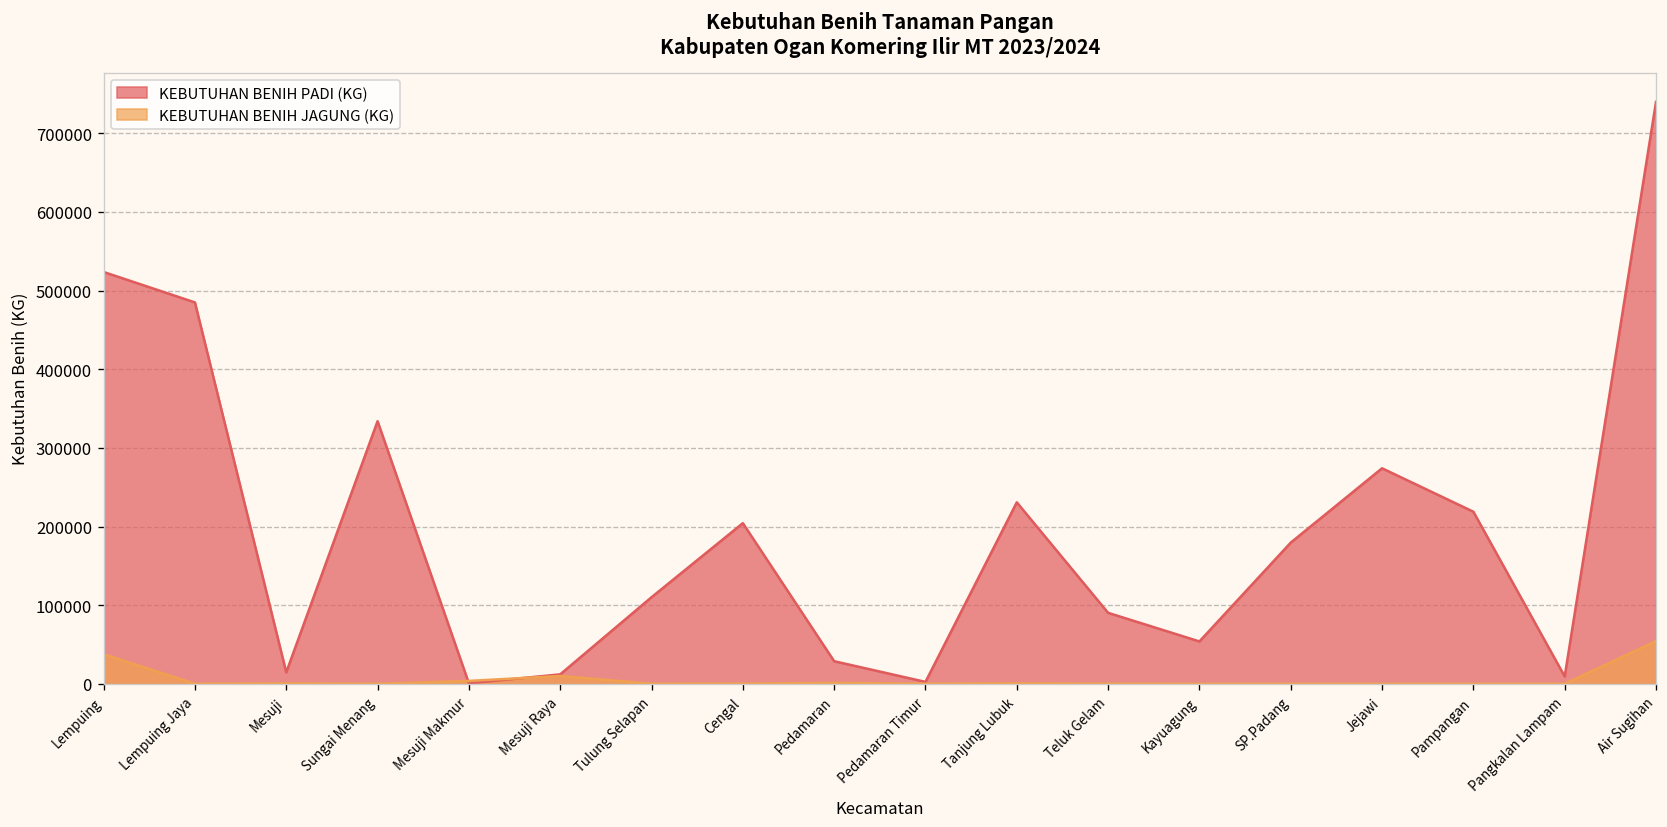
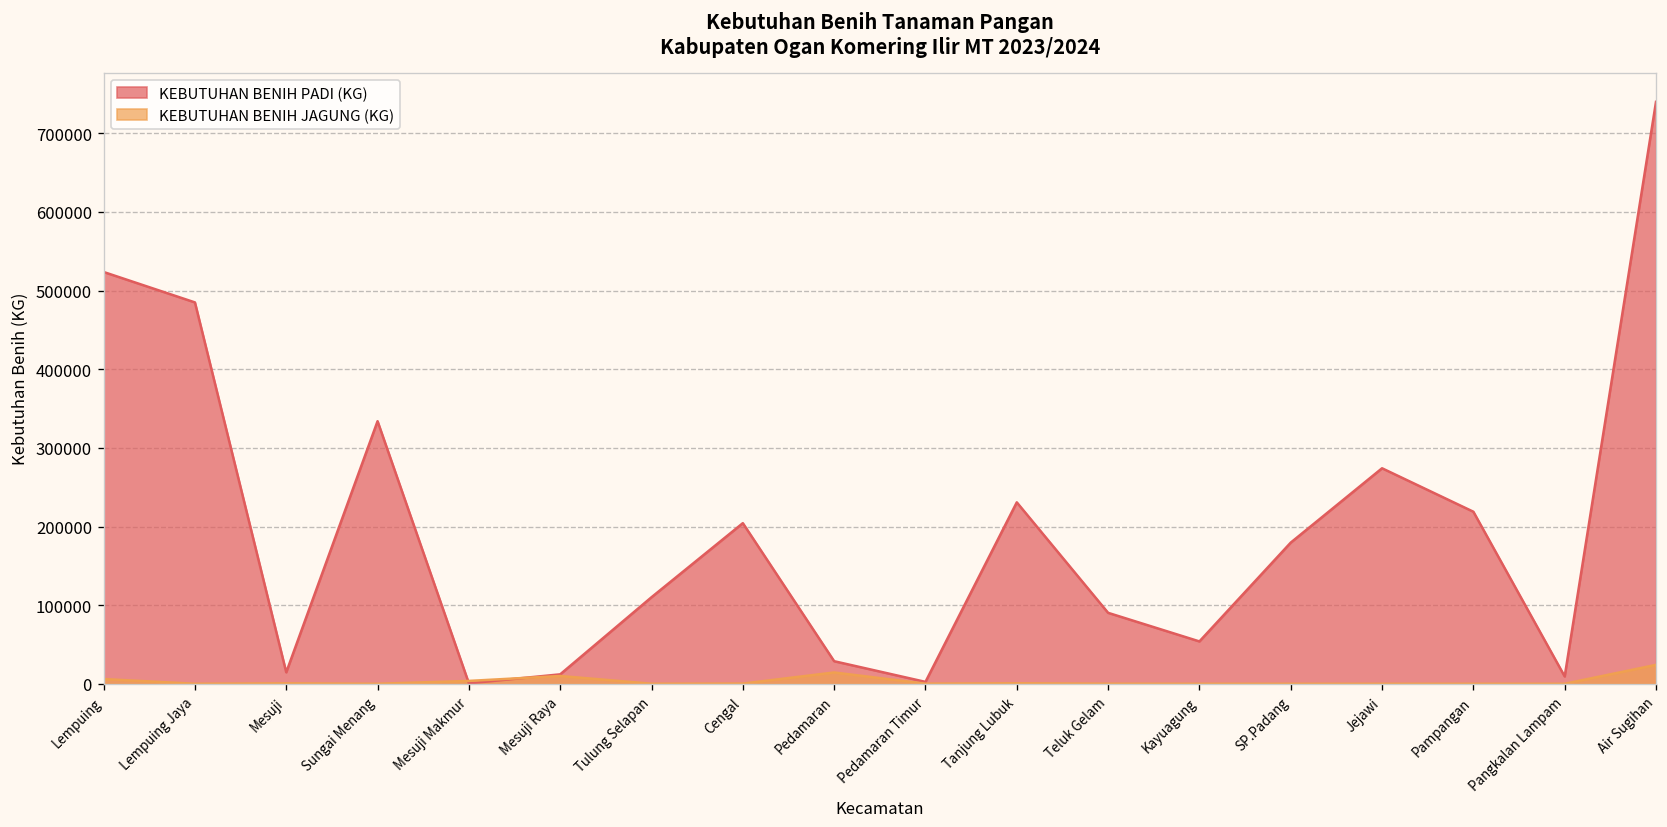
KEBUTUHAN BENIH JAGUNG (KG), Lempuing: 40000 -> 10000
KEBUTUHAN BENIH JAGUNG (KG), Pedamaran: 0 -> 10000
KEBUTUHAN BENIH JAGUNG (KG), Air Sugihan: 50000 -> 20000
